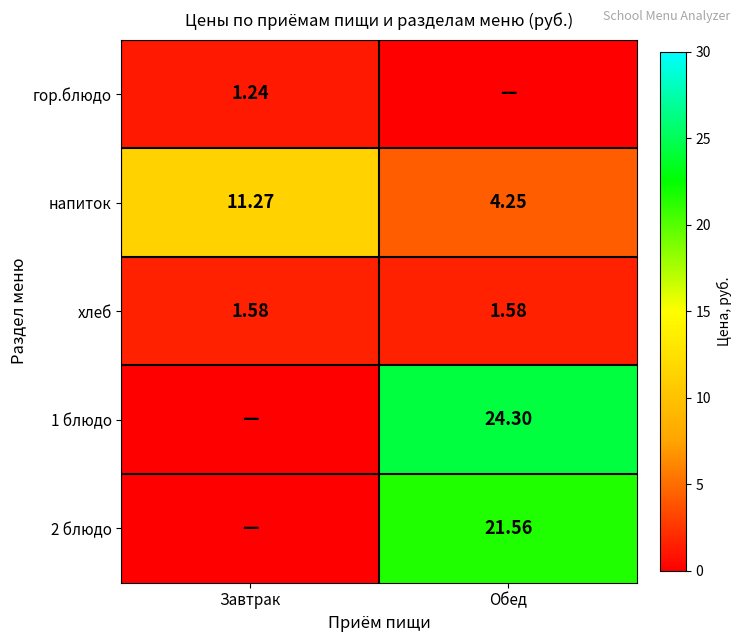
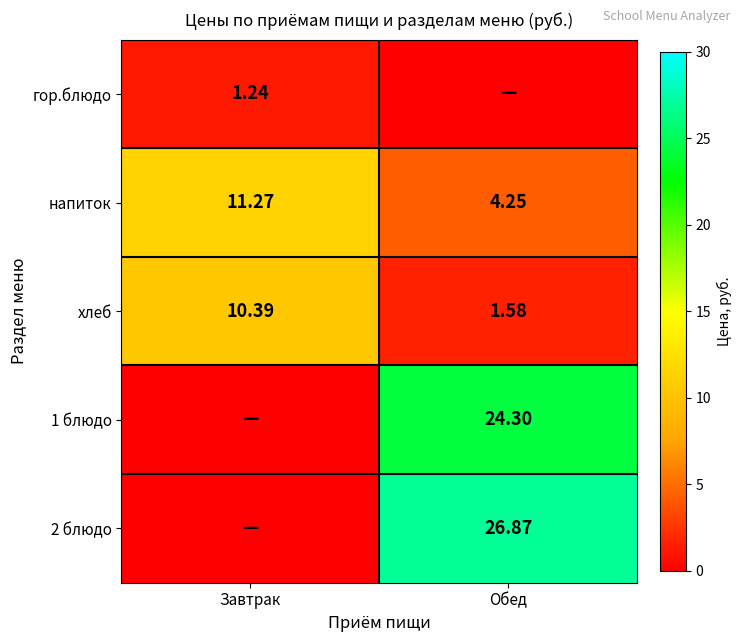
хлеб, Завтрак: 1.58 -> 10.39
2 блюдо, Обед: 21.56 -> 26.87
